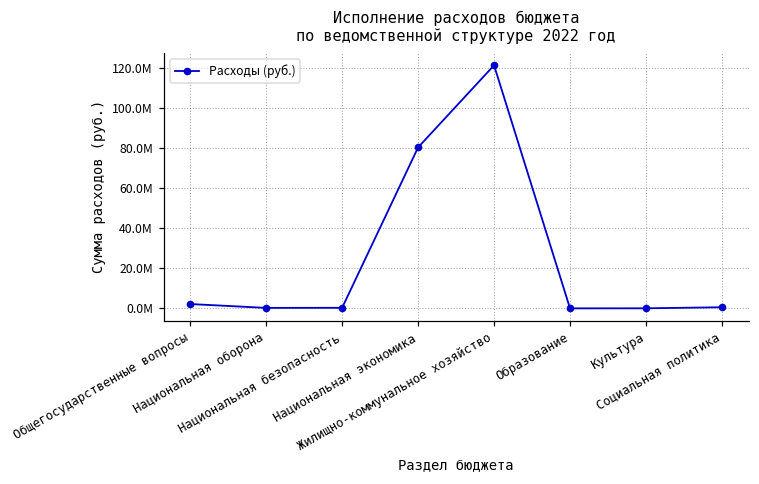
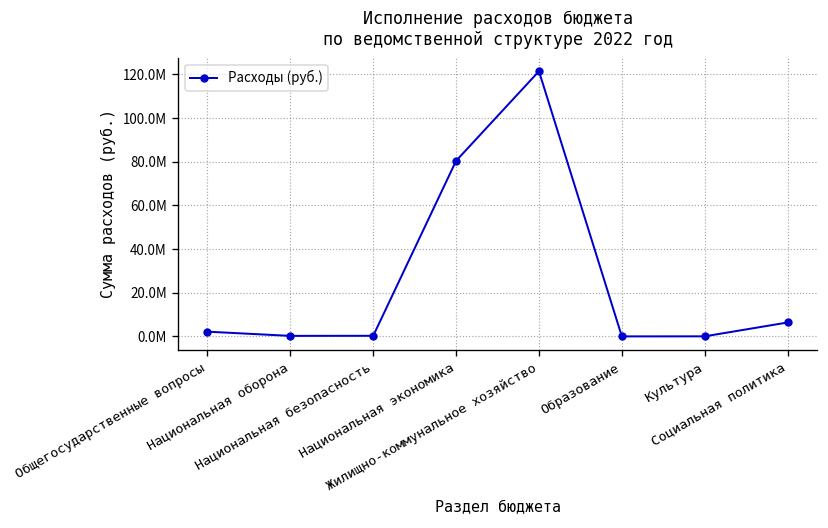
Социальная политика: 1000000 -> 6000000
